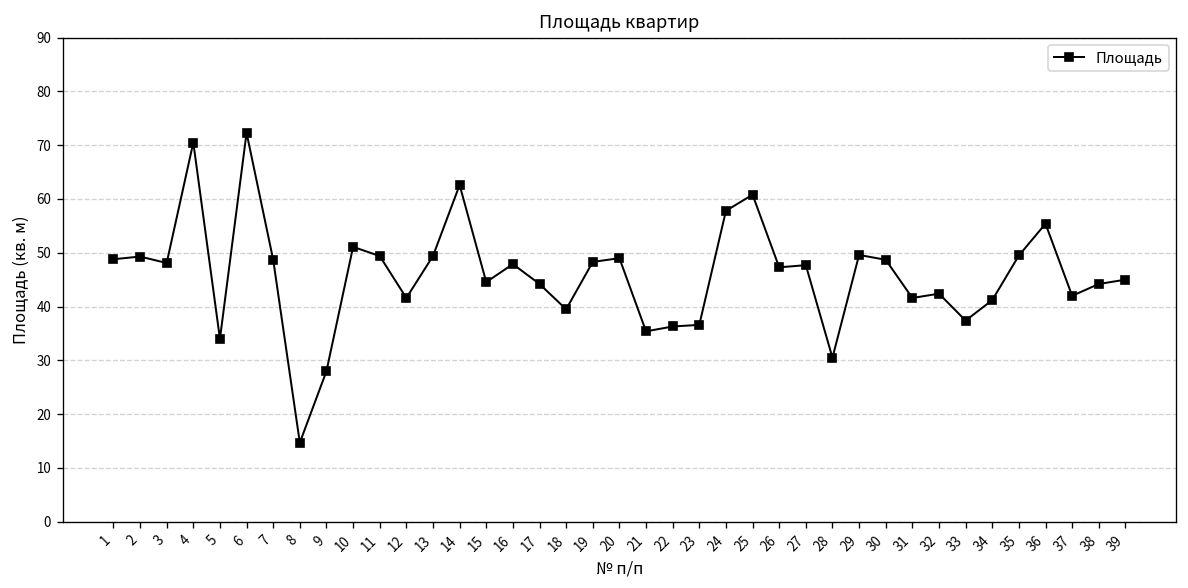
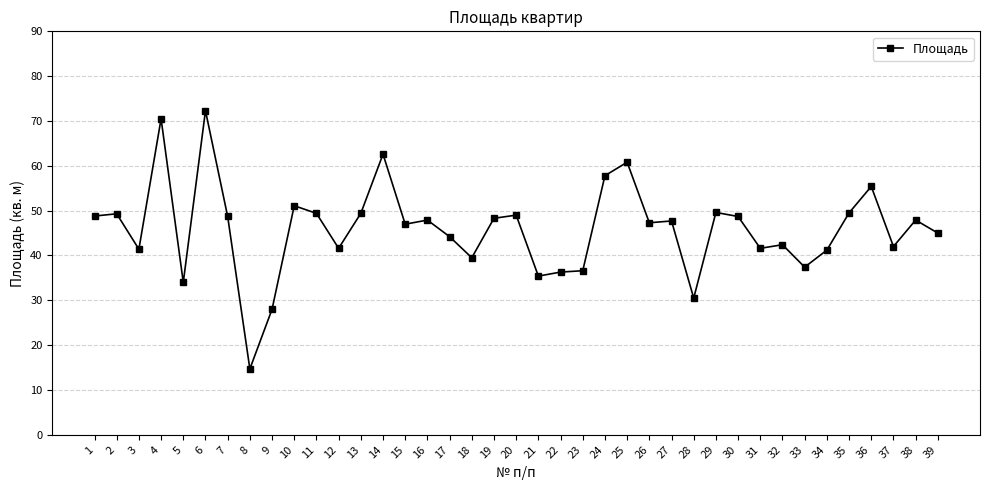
3: 48 -> 41
15: 45 -> 47
38: 44 -> 48
